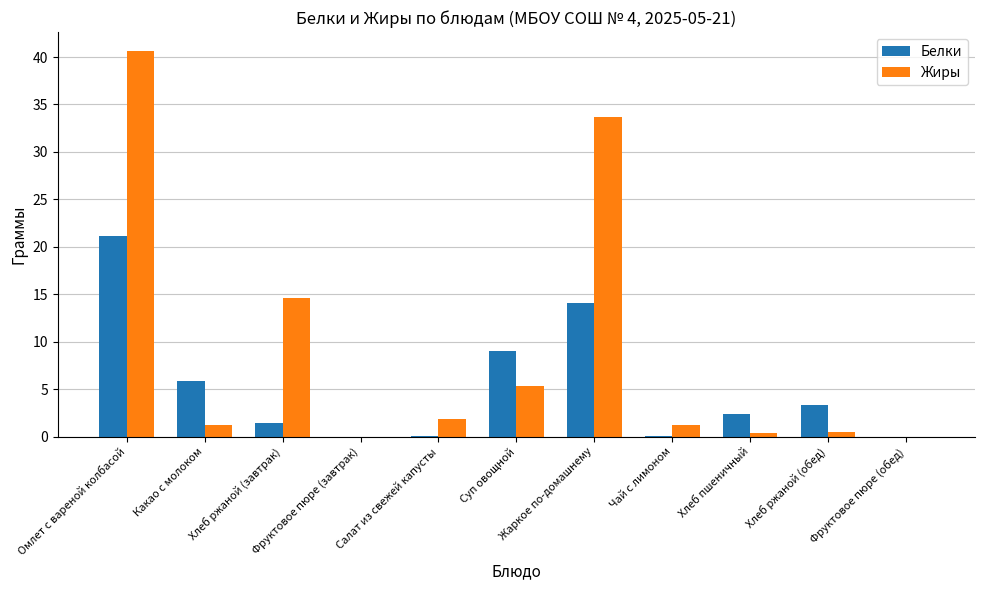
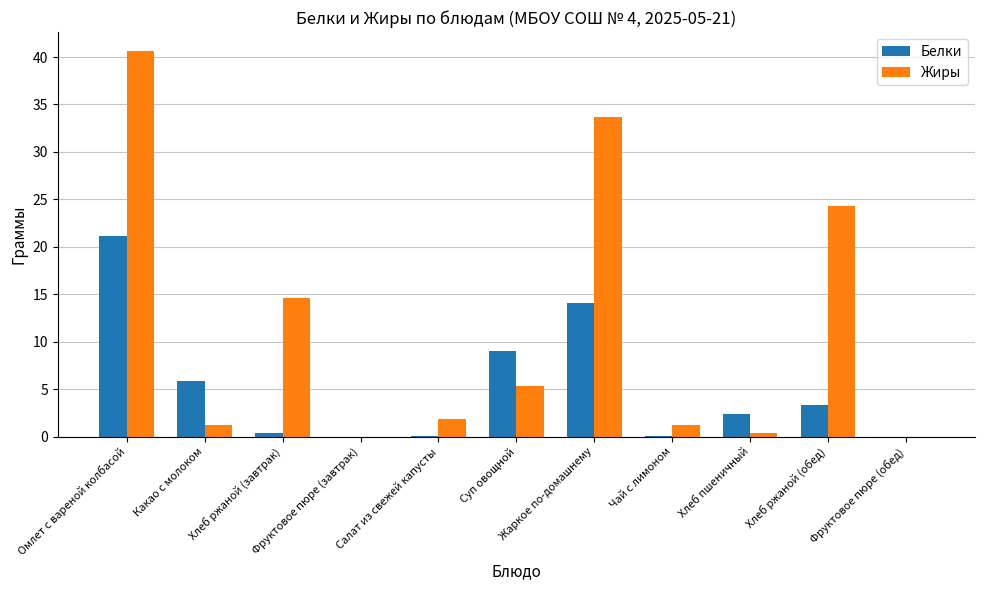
Белки, Хлеб ржаной (завтрак): 1 -> 0
Жиры, Хлеб ржаной (обед): 0 -> 24
